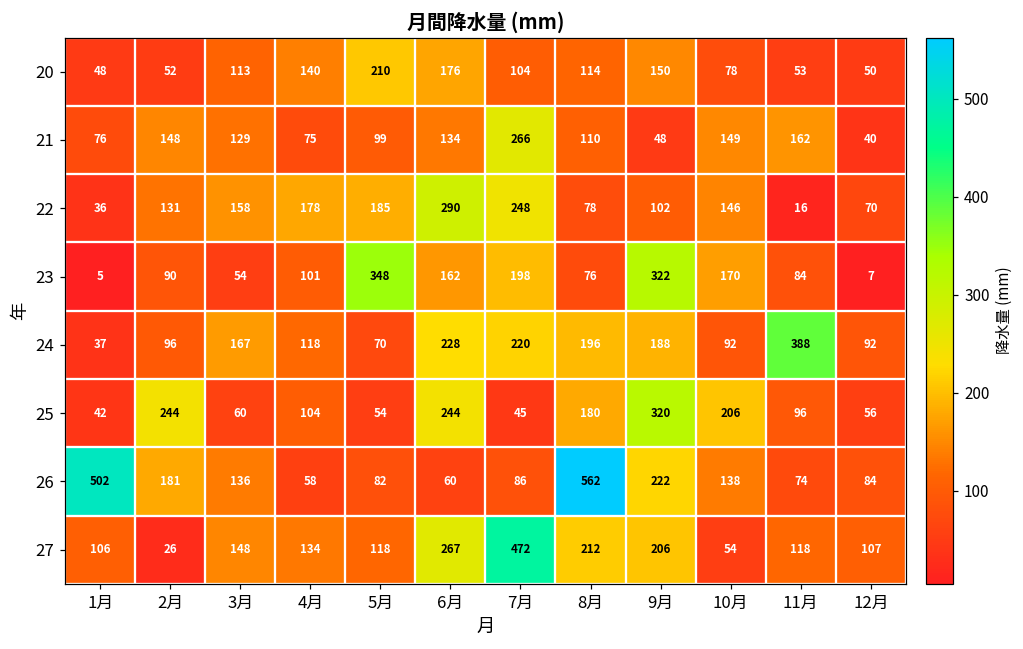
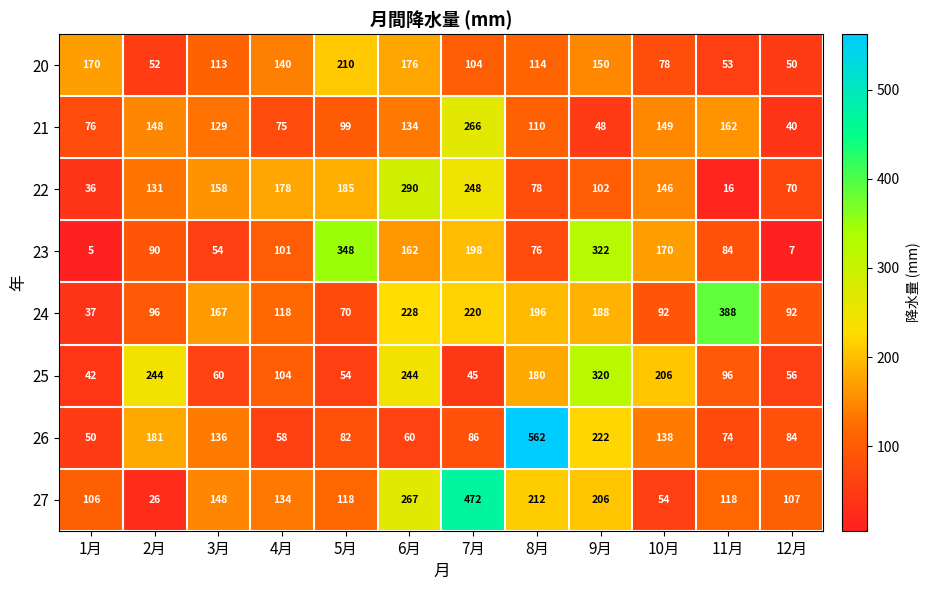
20, 1月: 48 -> 170
26, 1月: 502 -> 50
